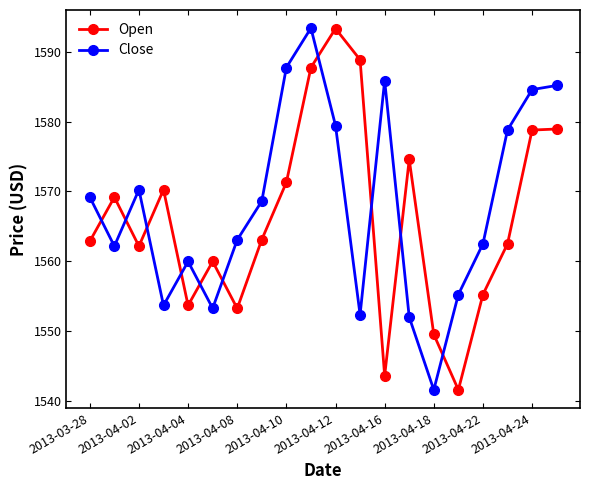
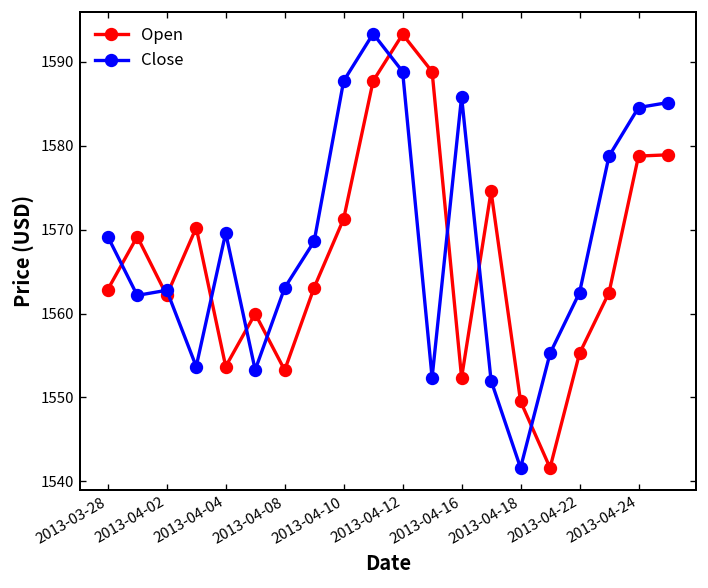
Close, 2013-04-02: 1570 -> 1563
Close, 2013-04-04: 1560 -> 1570
Close, 2013-04-12: 1579 -> 1589
Open, 2013-04-16: 1544 -> 1552
